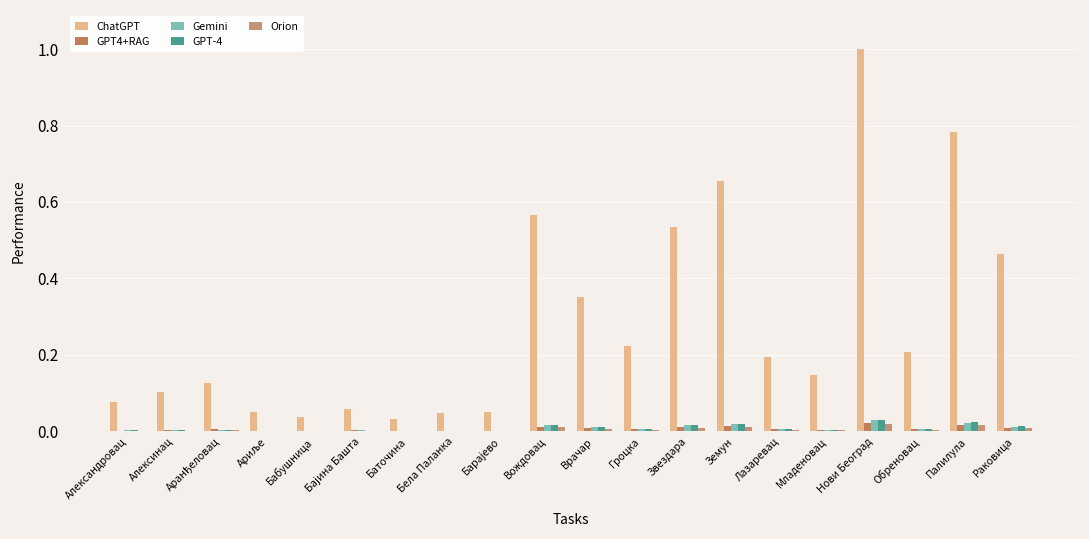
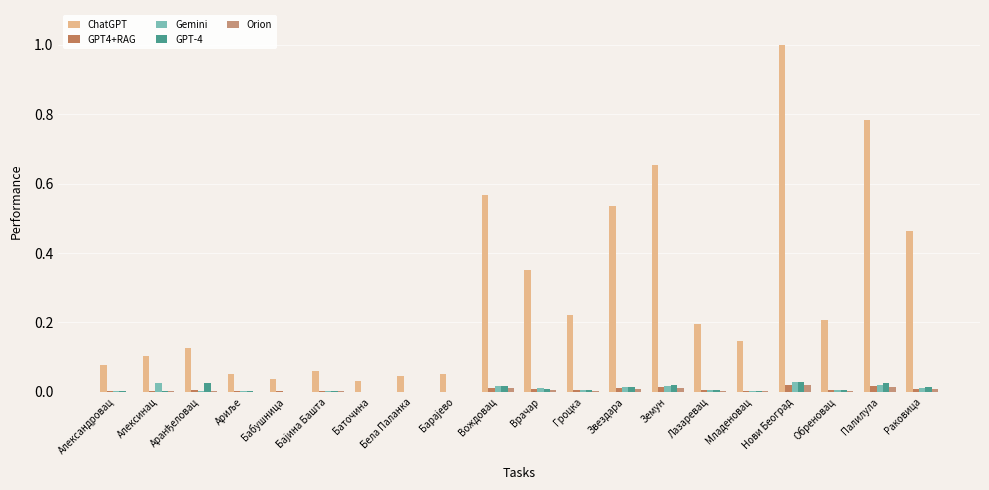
Gemini, Алексинац: 0.00 -> 0.03
GPT-4, Аранђеловац: 0.00 -> 0.03
